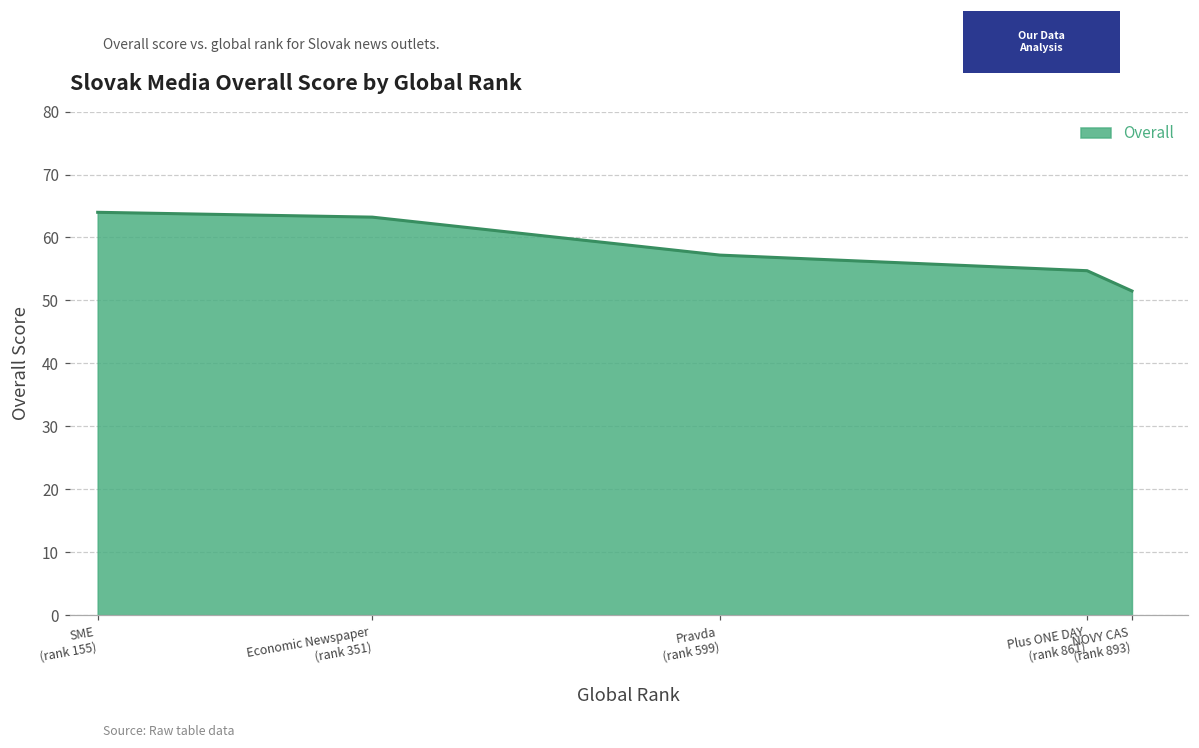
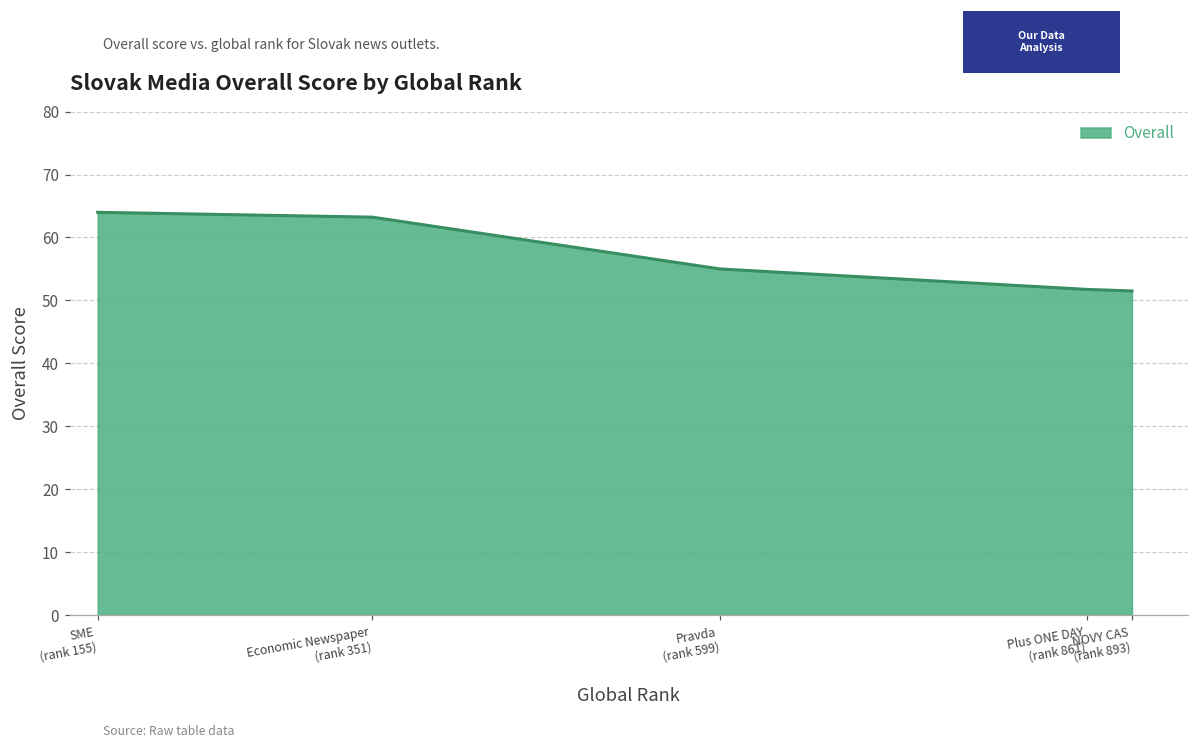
Pravda (rank 599): 57 -> 55
Plus ONE DAY (rank 861): 55 -> 52
